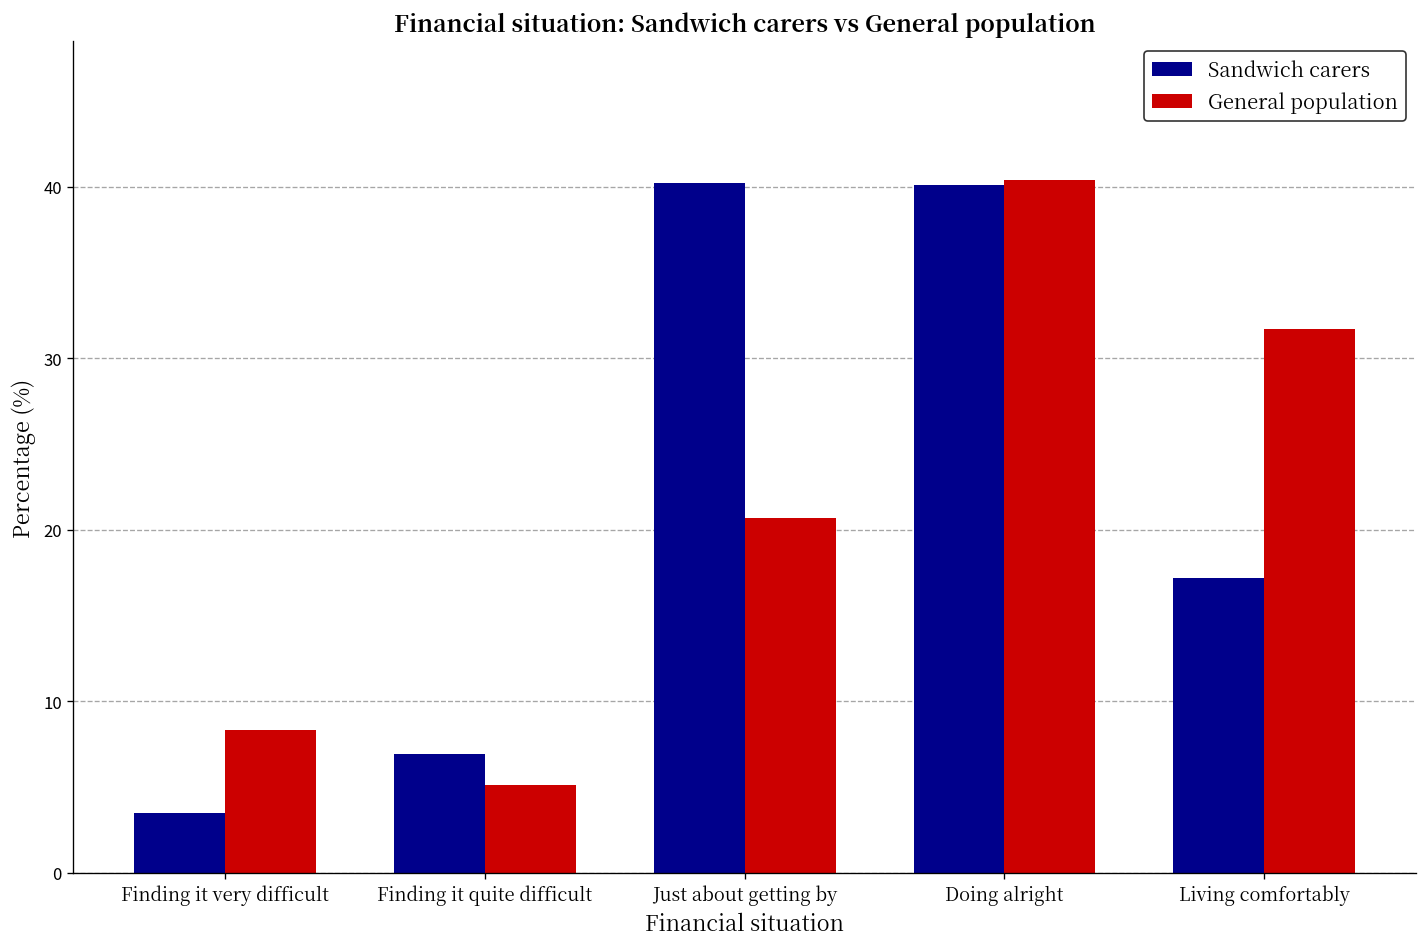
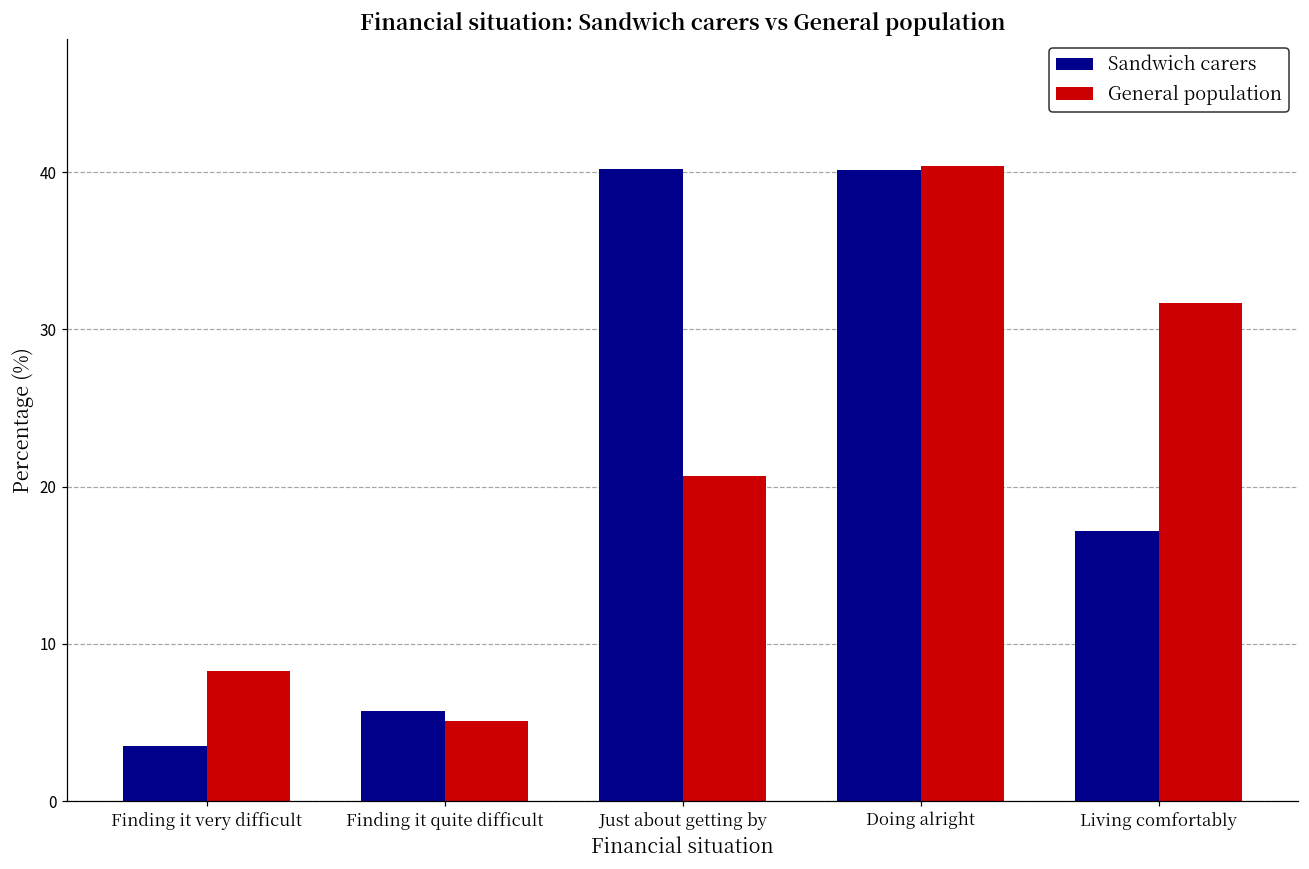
Sandwich carers, Finding it quite difficult: 6.9 -> 5.7
